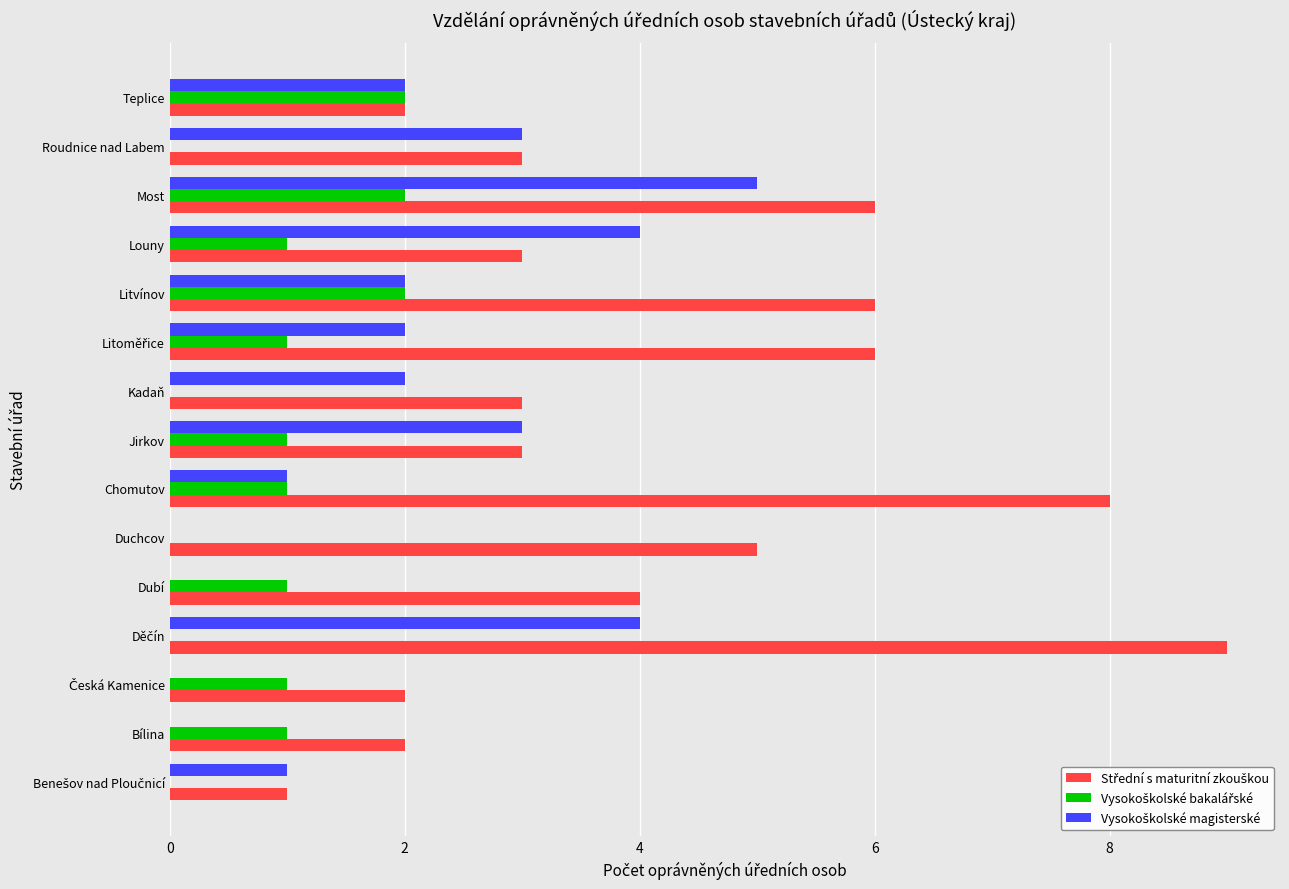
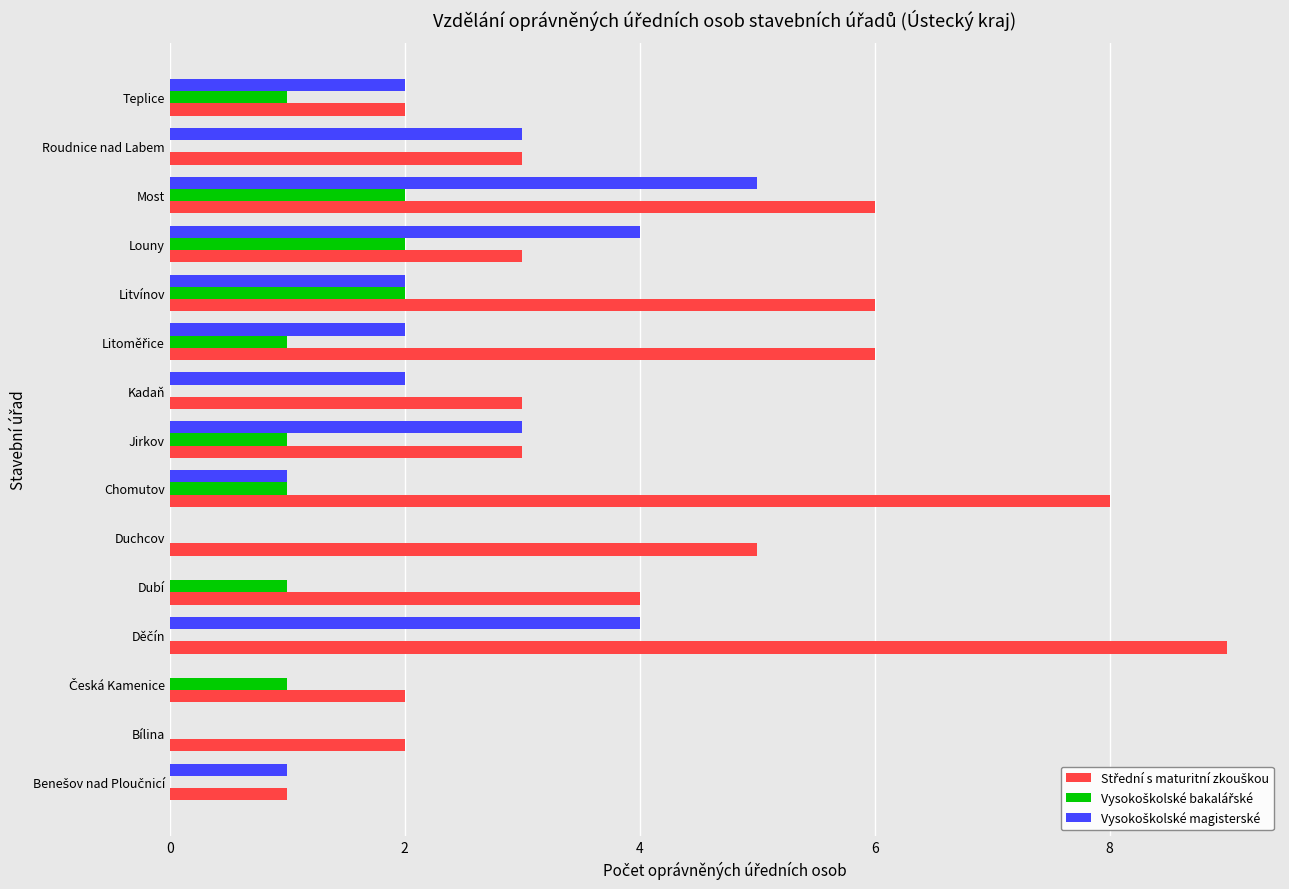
Vysokoškolské bakalářské, Teplice: 2 -> 1
Vysokoškolské bakalářské, Louny: 1 -> 2
Vysokoškolské bakalářské, Bílina: 1 -> 0
